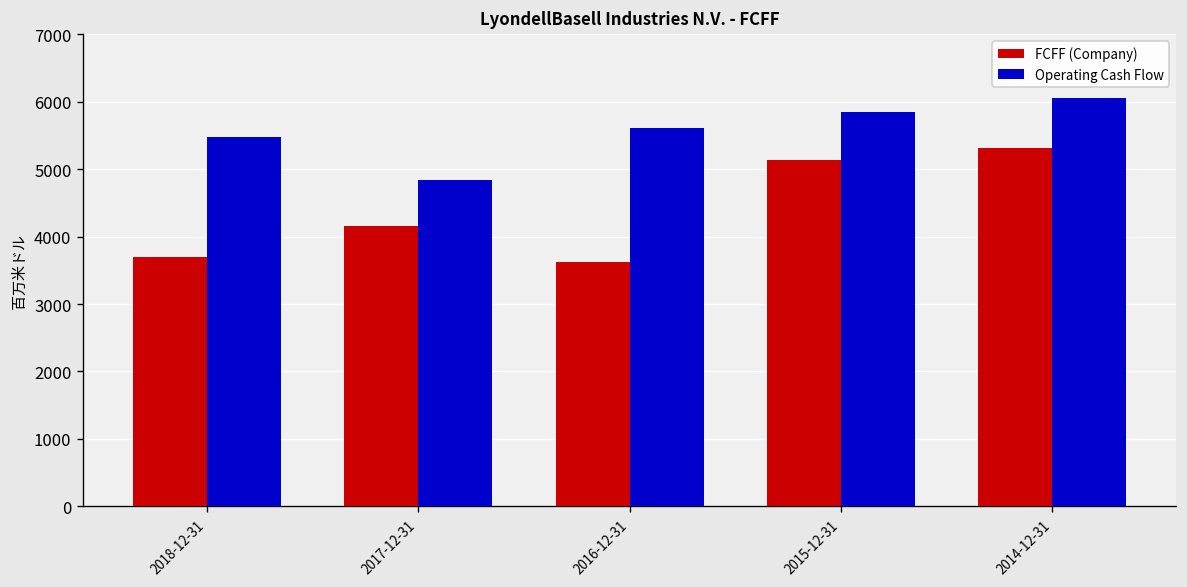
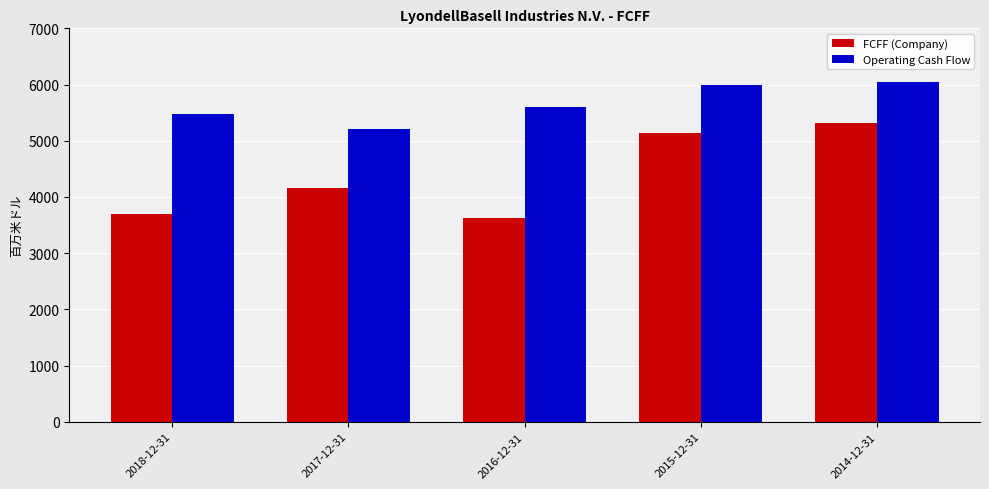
Operating Cash Flow, 2017-12-31: 4800 -> 5200
Operating Cash Flow, 2015-12-31: 5800 -> 6000
